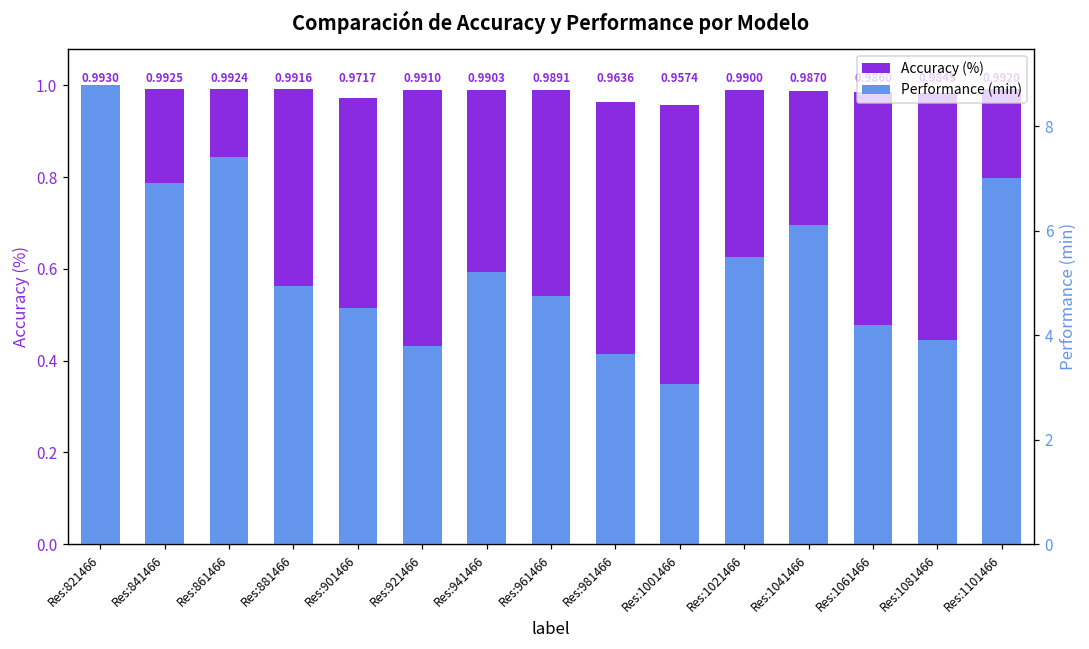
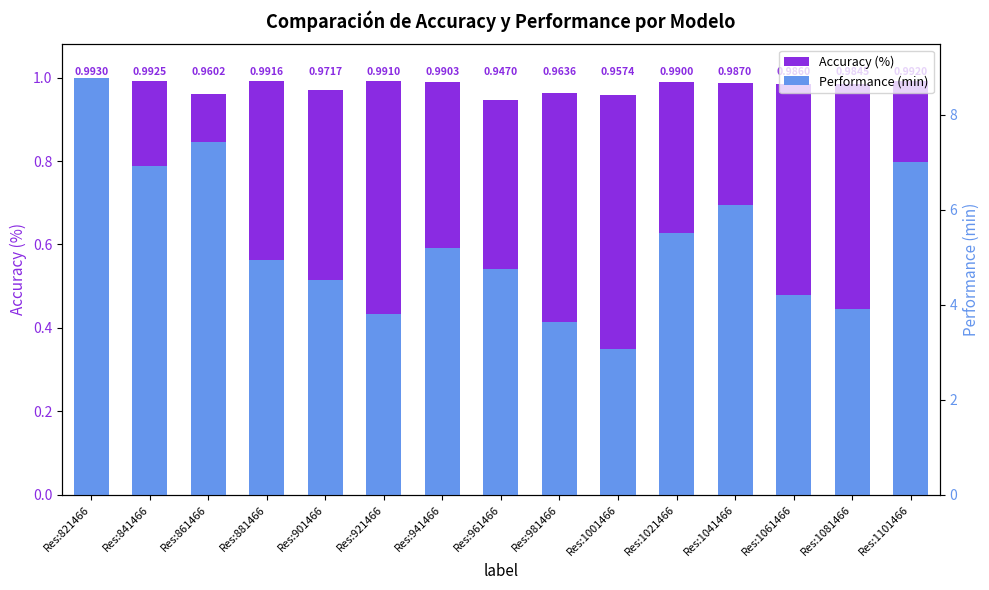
Accuracy (%), Res:861466: 0.9924 -> 0.9602
Accuracy (%), Res:961466: 0.9891 -> 0.9470
